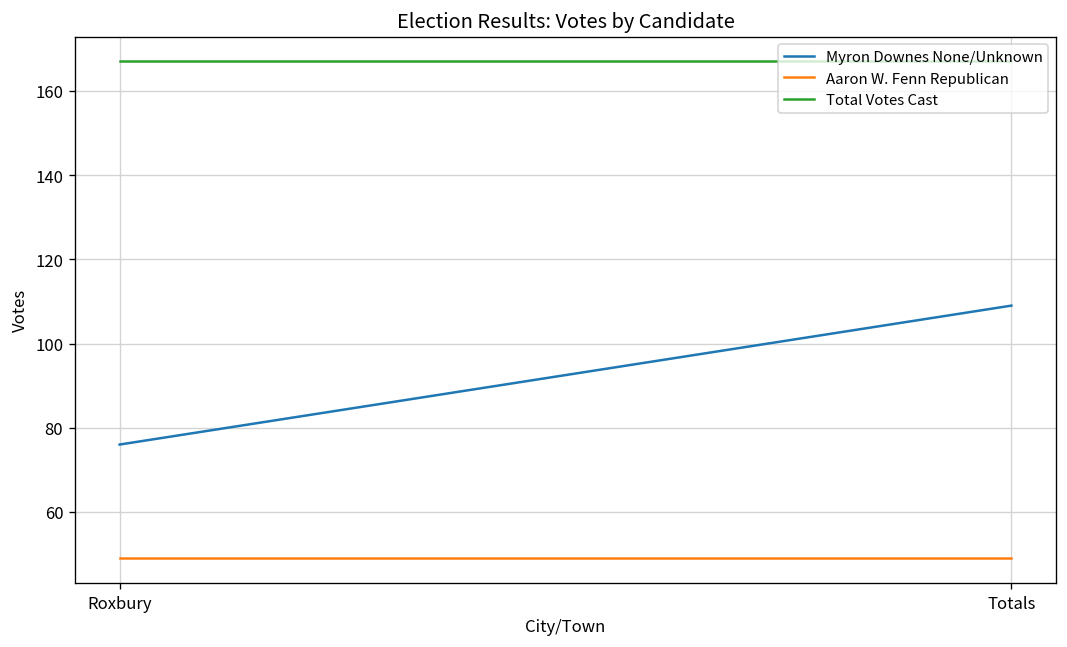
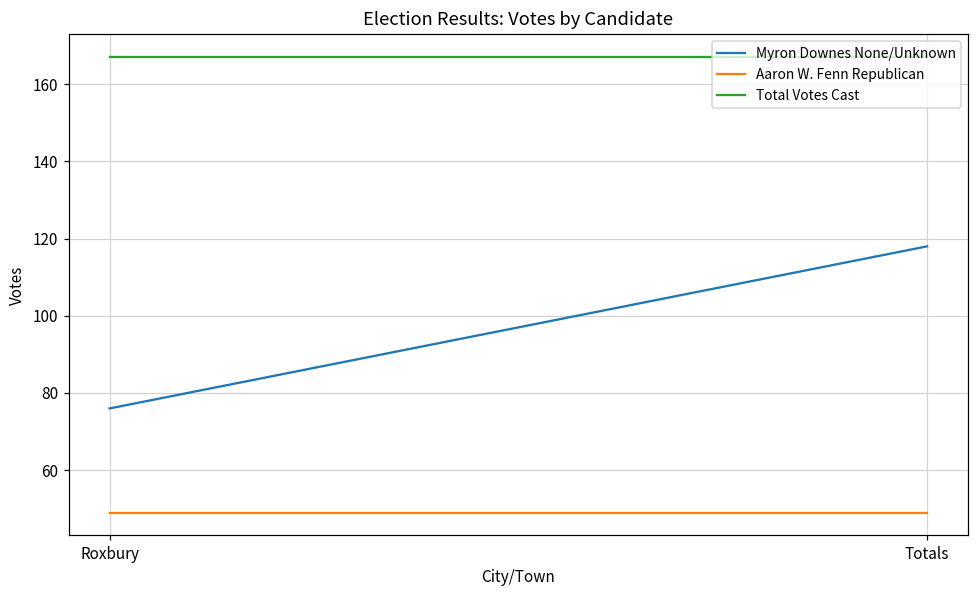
Myron Downes None/Unknown, Totals: 109 -> 118
